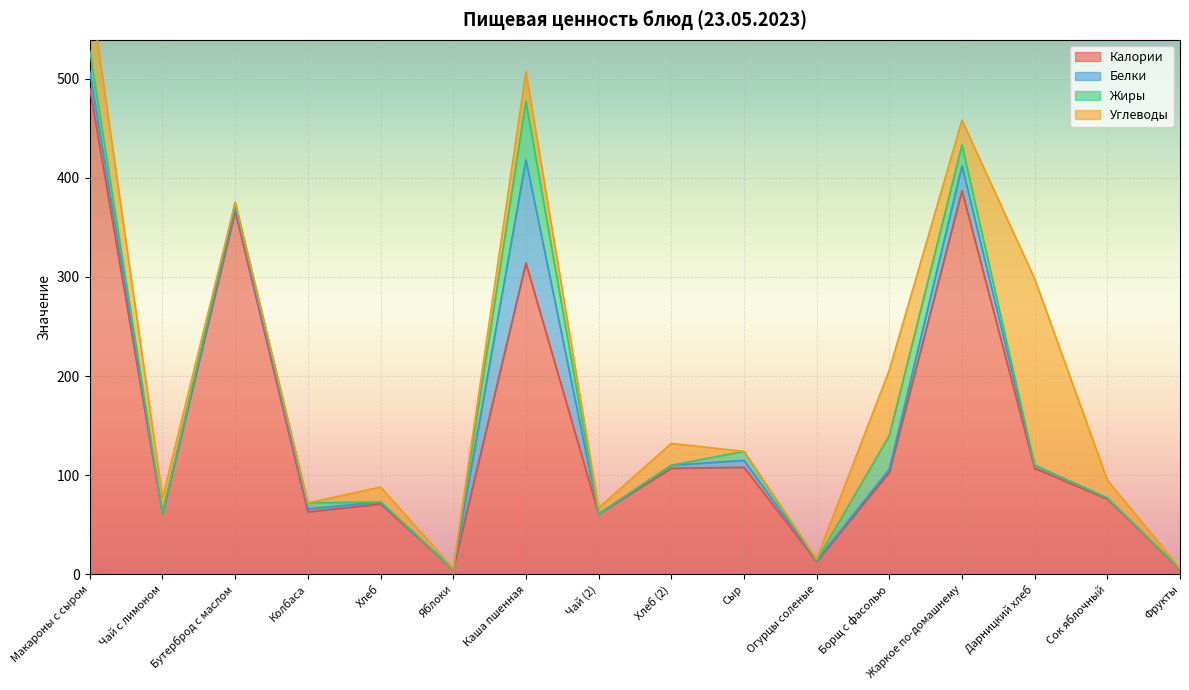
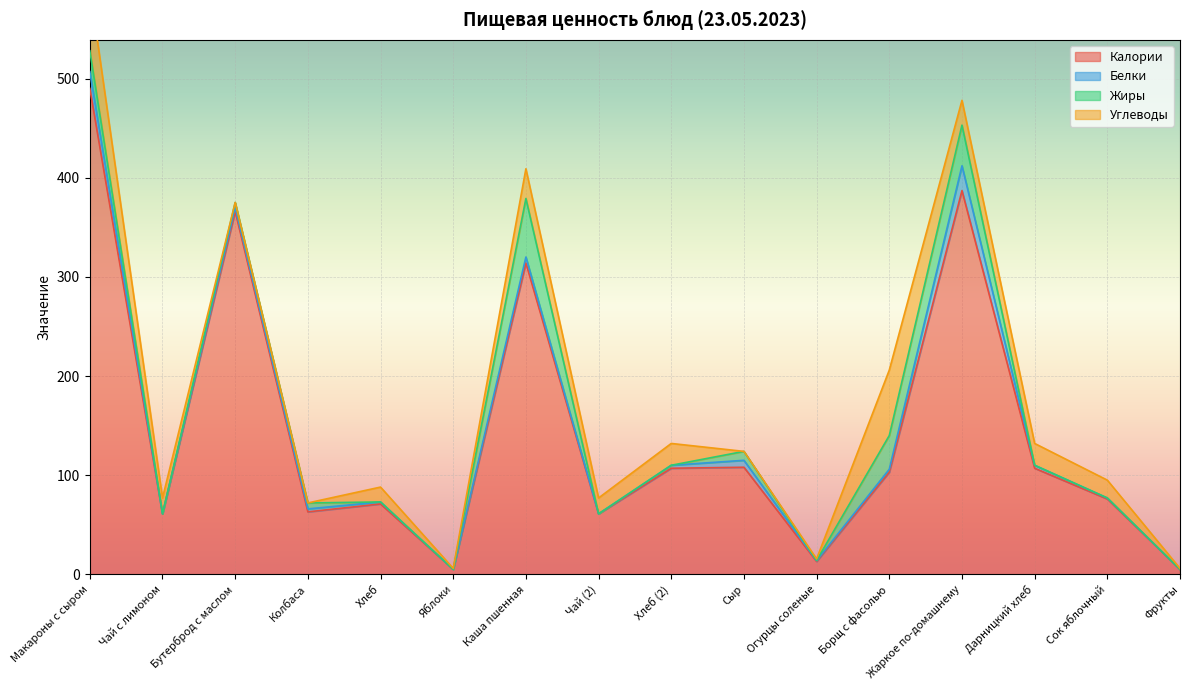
Белки, Каша пшенная: 100 -> 10
Углеводы, Чай (2): 10 -> 20
Жиры, Жаркое по-домашнему: 20 -> 40
Углеводы, Дарницкий хлеб: 190 -> 20
